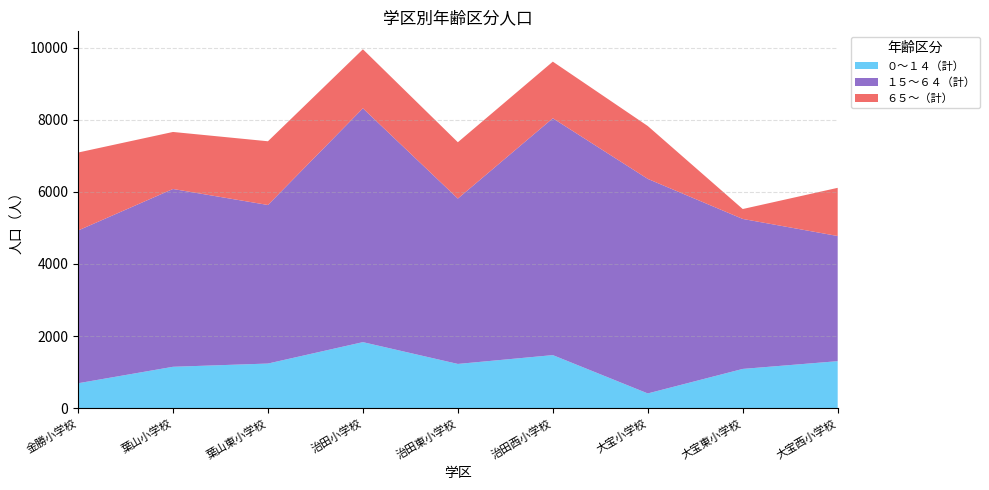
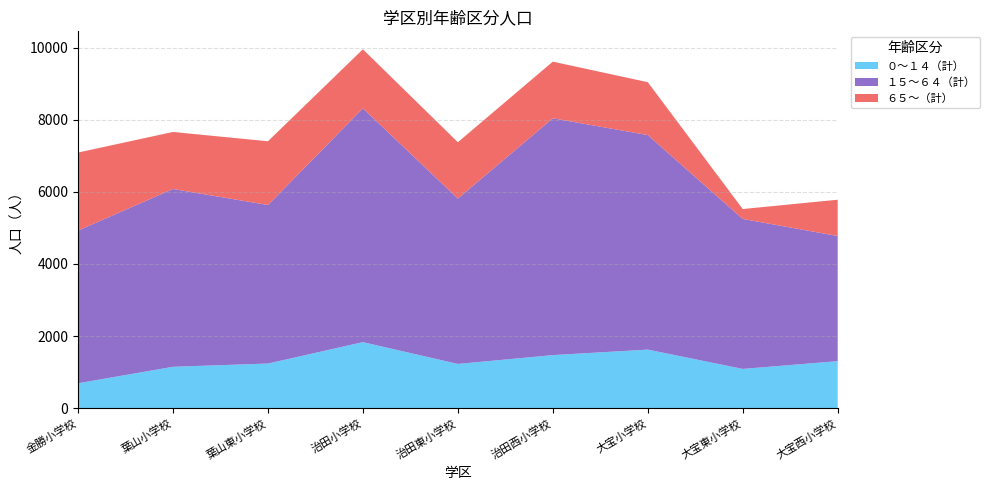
０～１４（計）, 大宝小学校: 400 -> 1600
６５～（計）, 大宝西小学校: 1300 -> 1000
